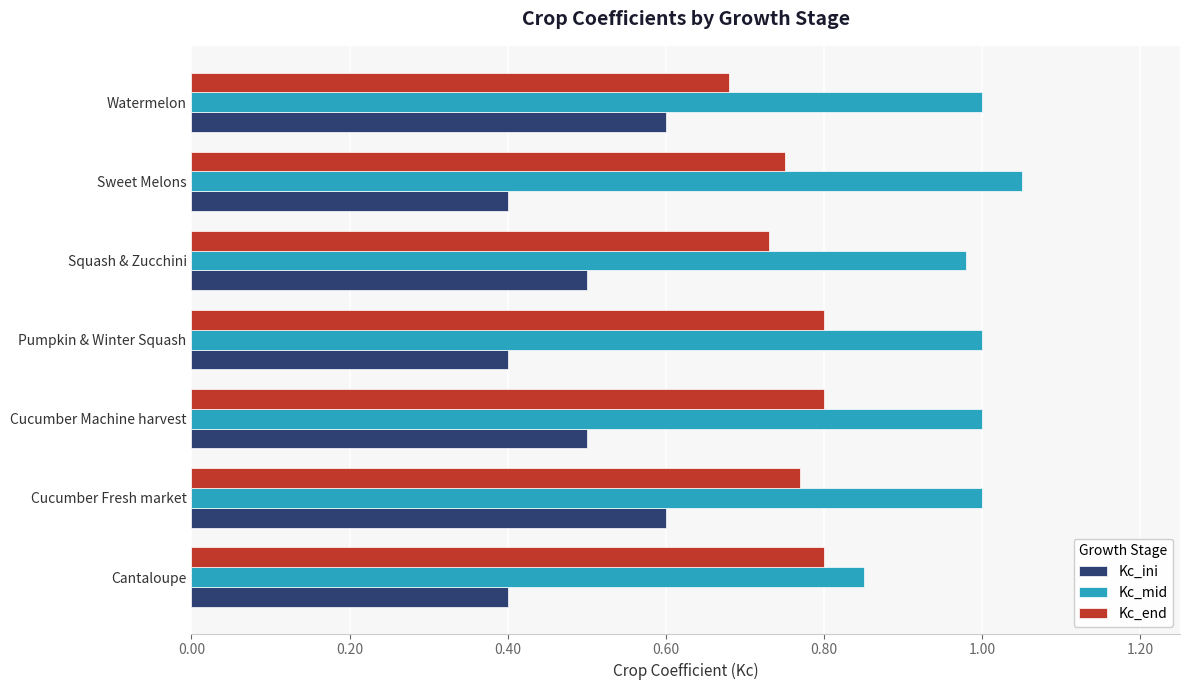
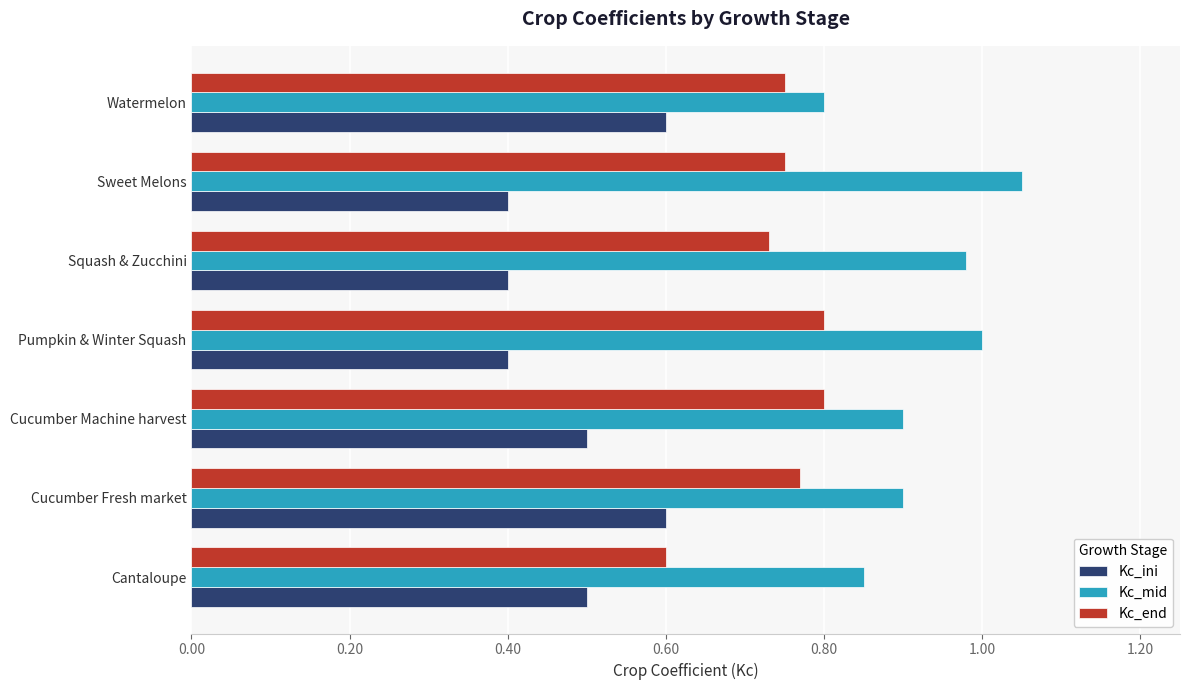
Kc_end, Watermelon: 0.68 -> 0.75
Kc_mid, Watermelon: 1.0 -> 0.8
Kc_ini, Squash & Zucchini: 0.5 -> 0.4
Kc_mid, Cucumber Machine harvest: 1.0 -> 0.9
Kc_mid, Cucumber Fresh market: 1.0 -> 0.9
Kc_end, Cantaloupe: 0.8 -> 0.6
Kc_ini, Cantaloupe: 0.4 -> 0.5
